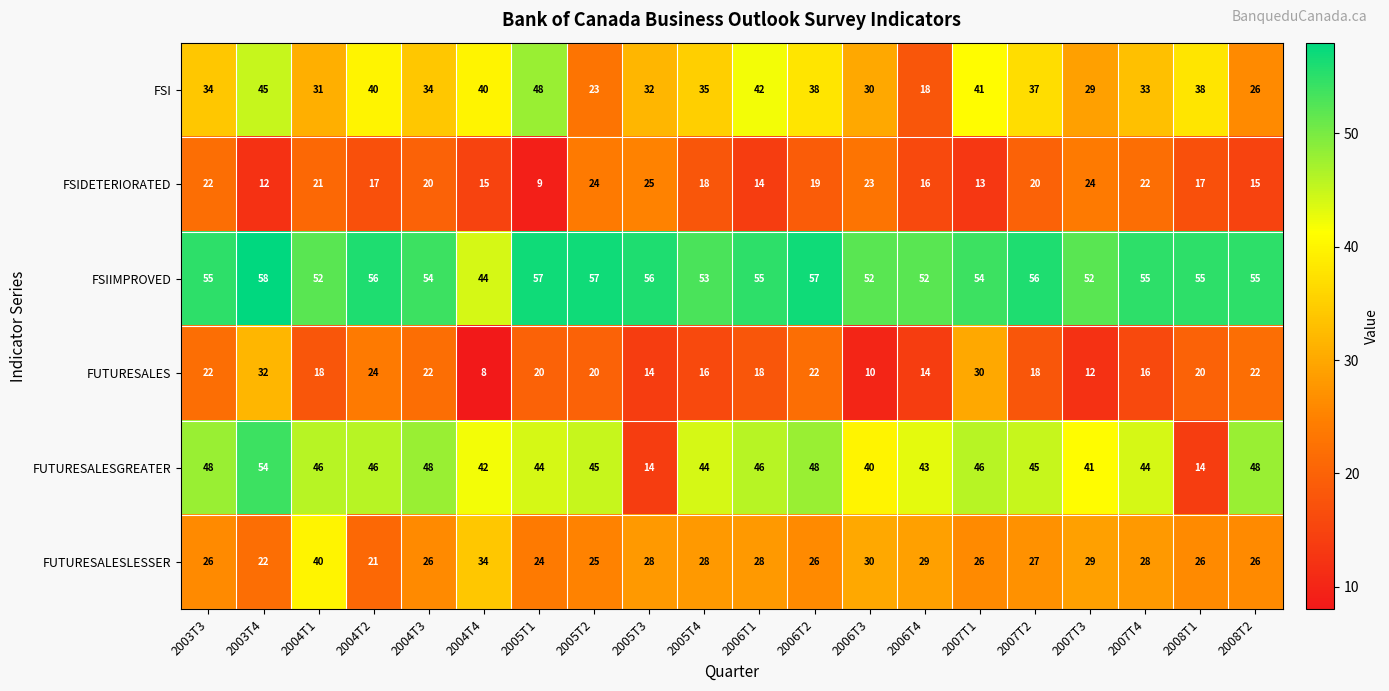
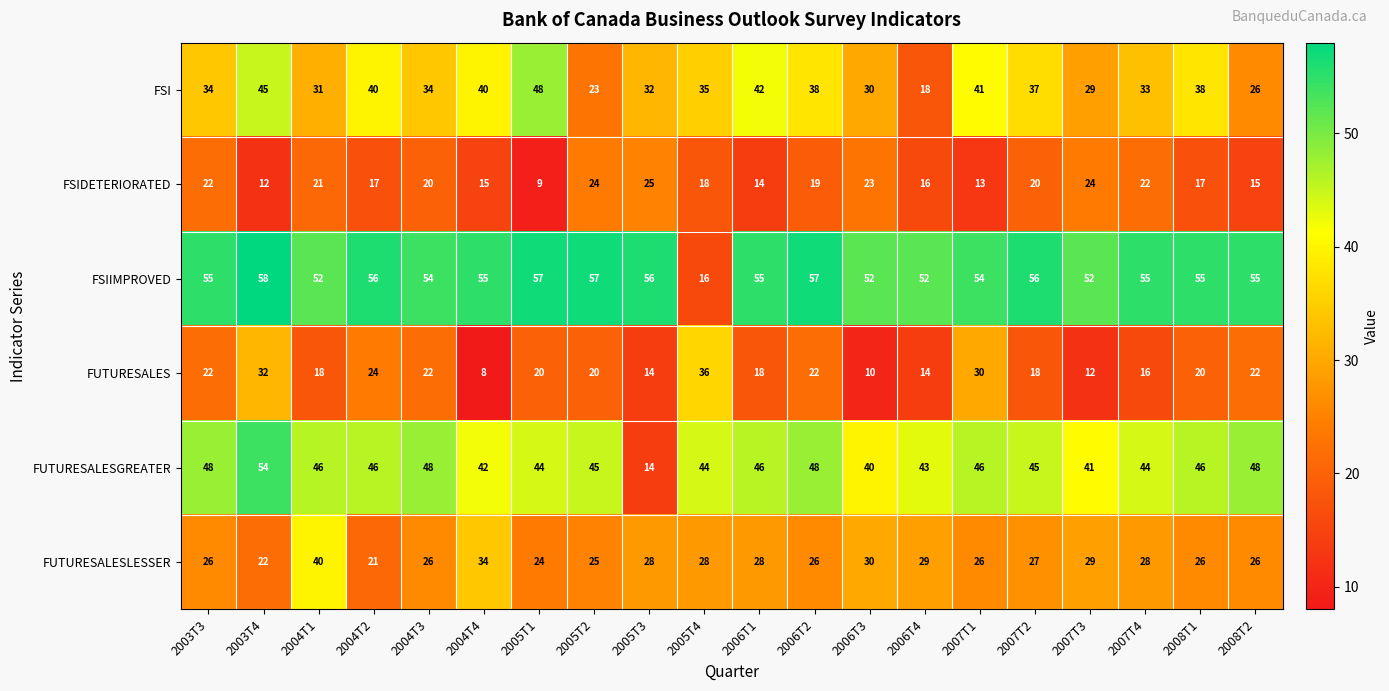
FSIIMPROVED, 2004T4: 44 -> 55
FSIIMPROVED, 2005T4: 53 -> 16
FUTURESALES, 2005T4: 16 -> 36
FUTURESALESGREATER, 2008T1: 14 -> 46
